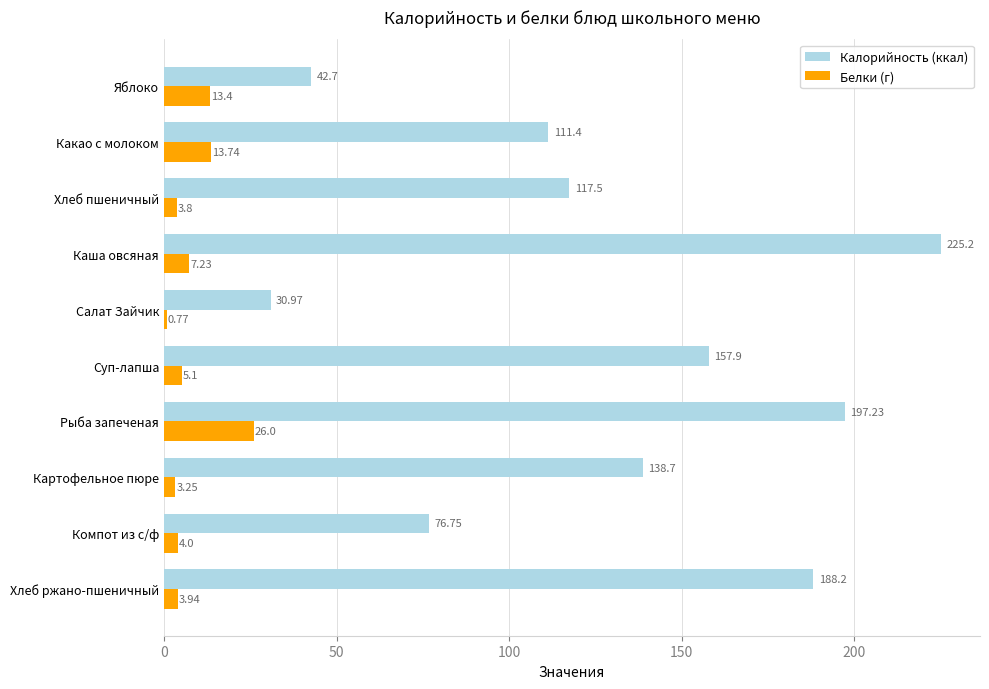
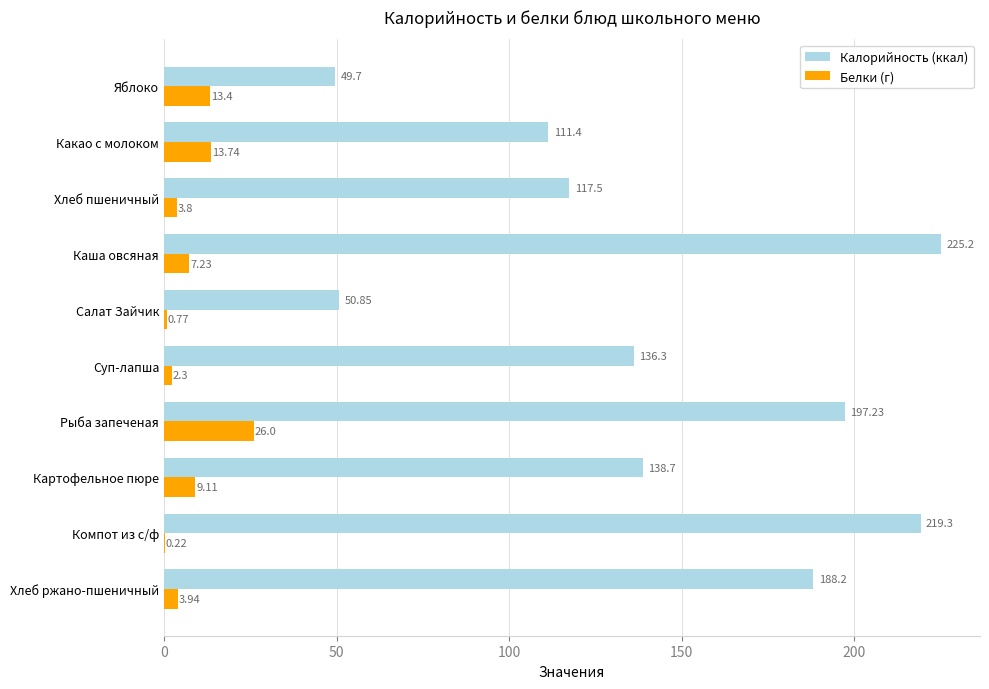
Калорийность (ккал), Яблоко: 42.7 -> 49.7
Калорийность (ккал), Салат Зайчик: 30.97 -> 50.85
Калорийность (ккал), Суп-лапша: 157.9 -> 136.3
Белки (г), Суп-лапша: 5.1 -> 2.3
Белки (г), Картофельное пюре: 3.25 -> 9.11
Калорийность (ккал), Компот из с/ф: 76.75 -> 219.3
Белки (г), Компот из с/ф: 4.0 -> 0.22
